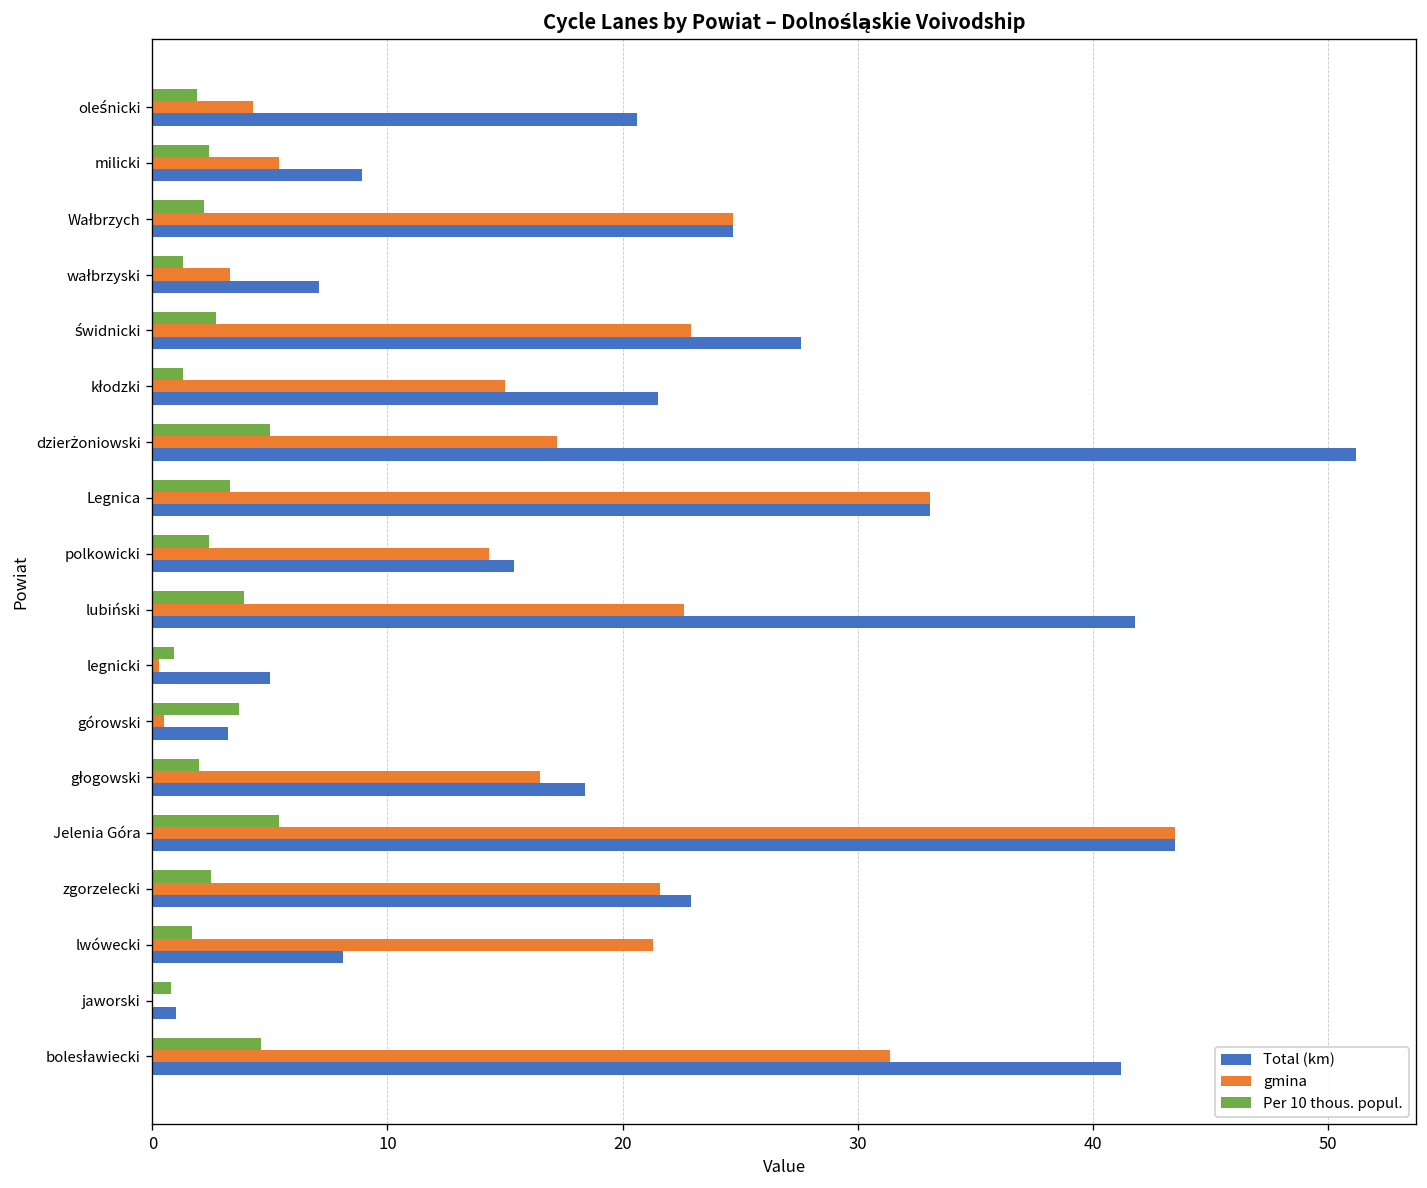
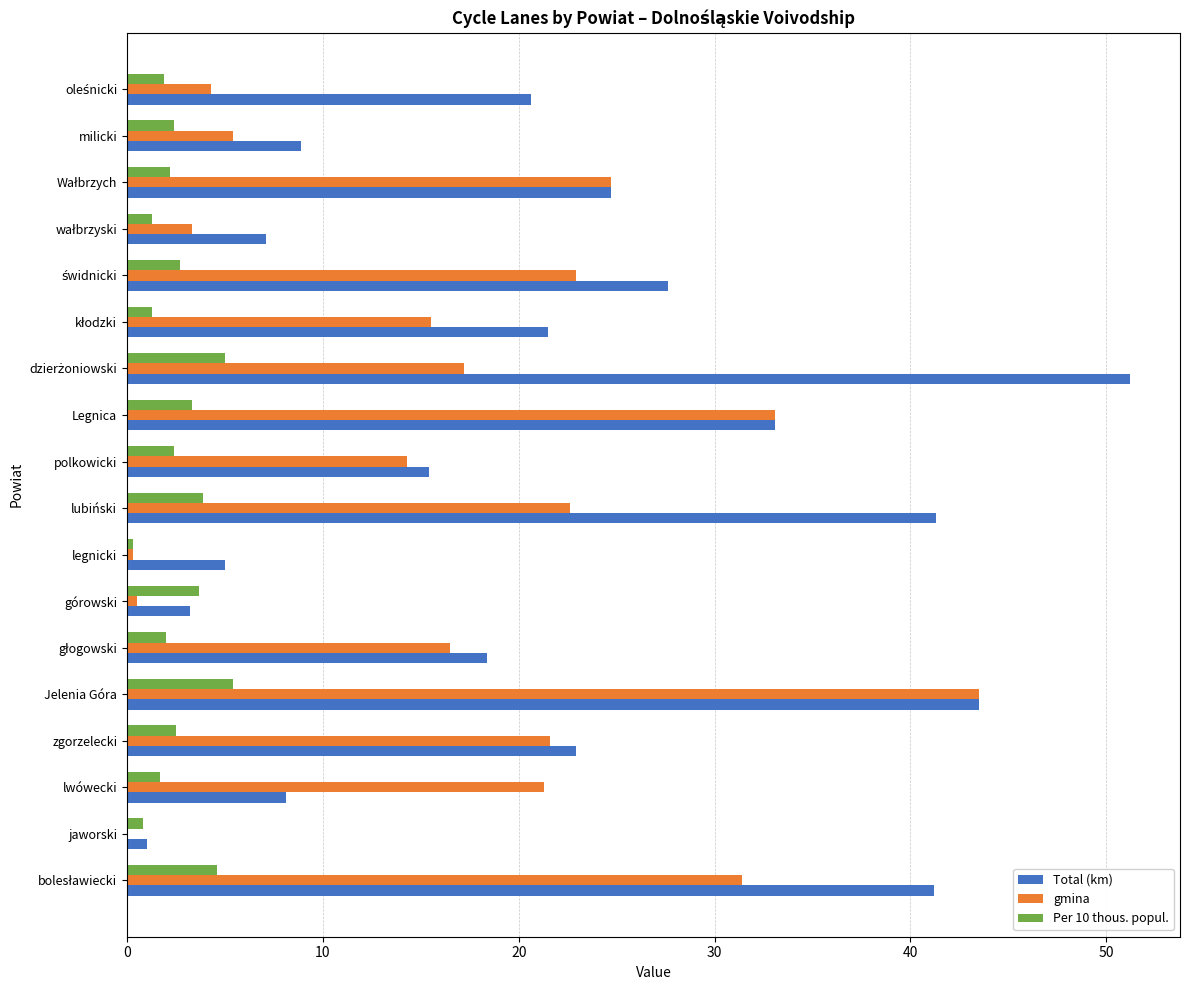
gmina, kłodzki: 15.0 -> 15.5
Total (km), lubiński: 41.8 -> 41.3
Per 10 thous. popul., legnicki: 0.9 -> 0.3
